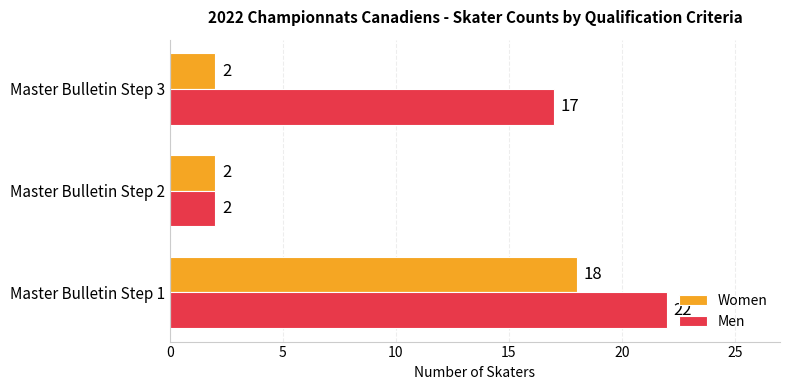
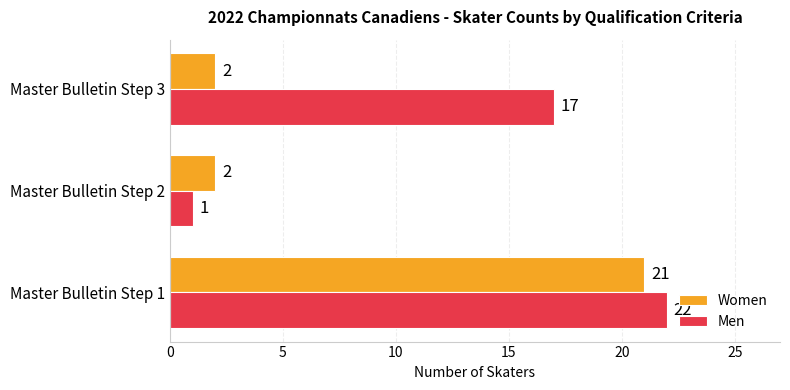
Men, Master Bulletin Step 2: 2 -> 1
Women, Master Bulletin Step 1: 18 -> 21
